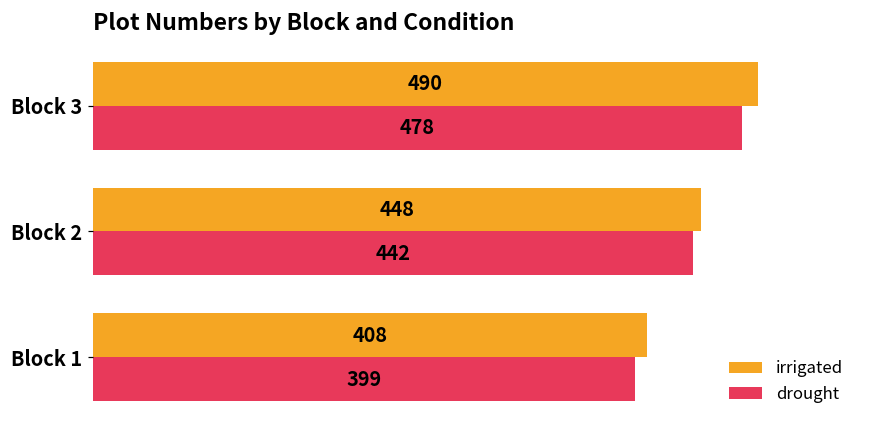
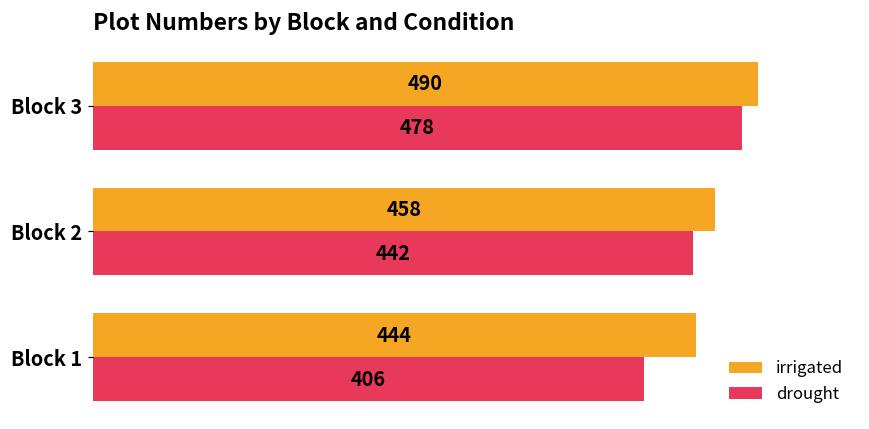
irrigated, Block 2: 448 -> 458
irrigated, Block 1: 408 -> 444
drought, Block 1: 399 -> 406
